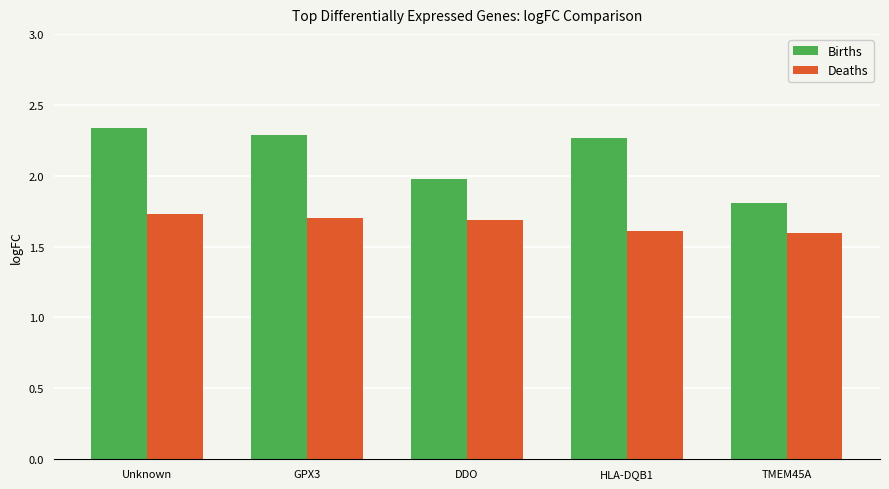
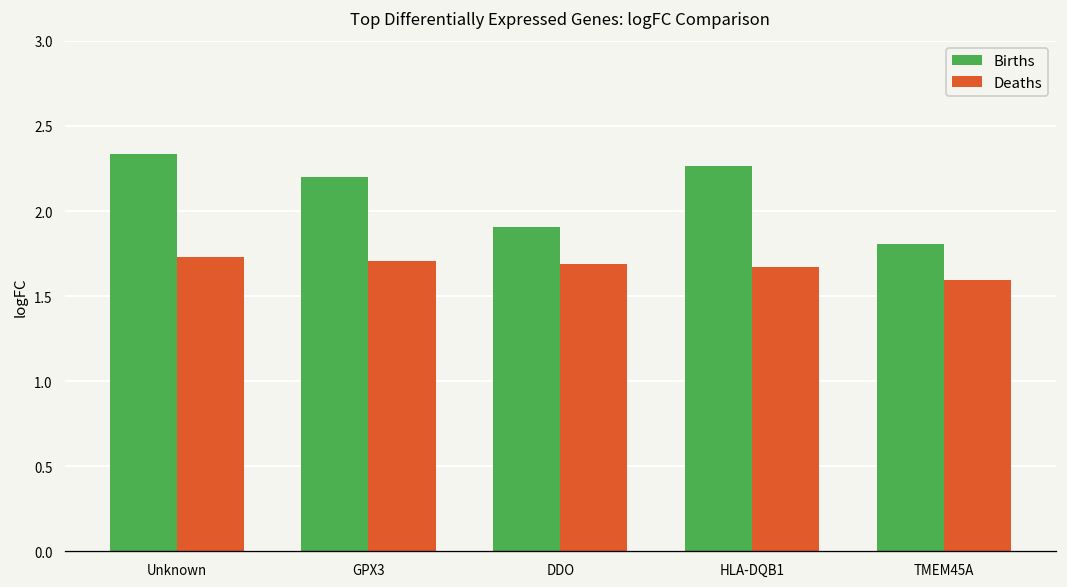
Births, GPX3: 2.28 -> 2.20
Births, DDO: 1.97 -> 1.90
Deaths, HLA-DQB1: 1.61 -> 1.67
